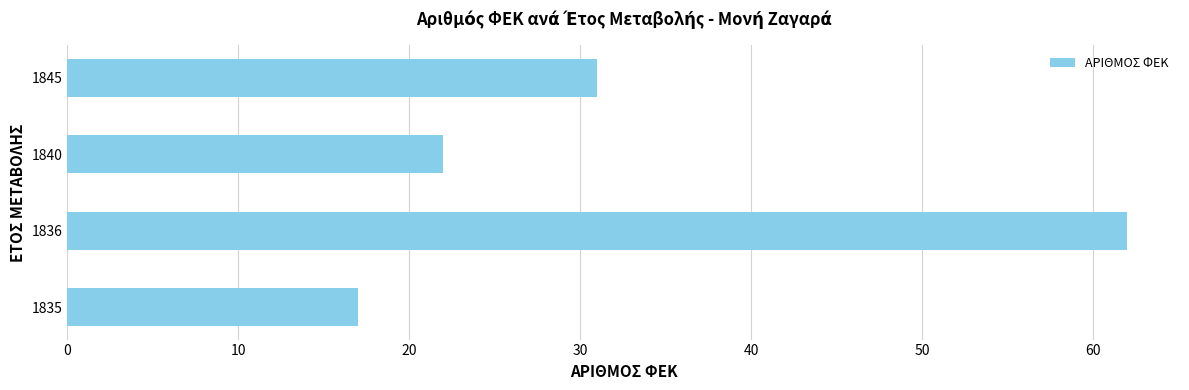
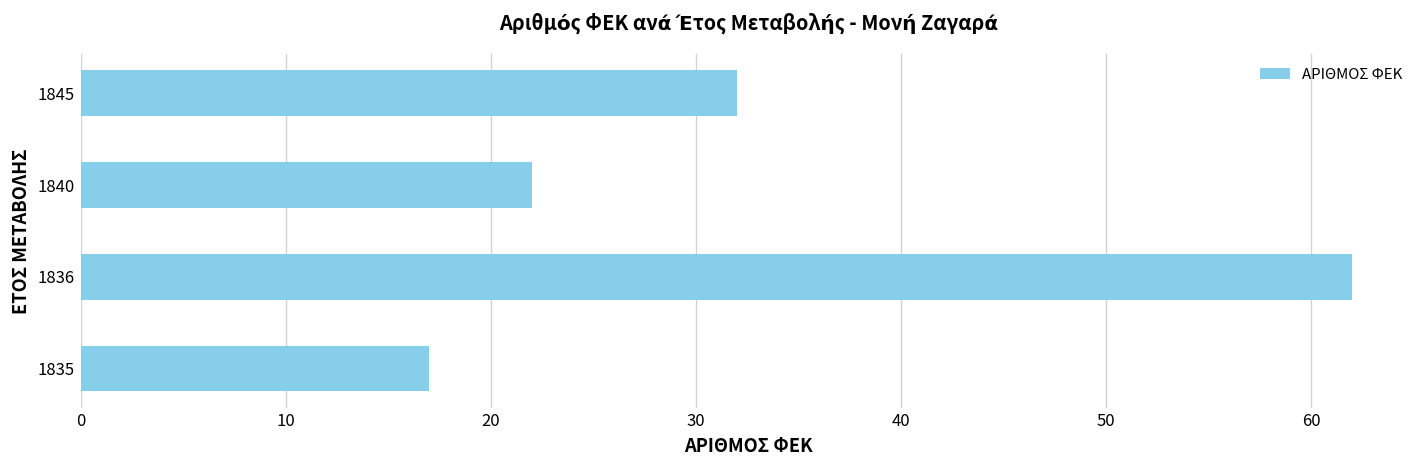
1845: 31 -> 32
